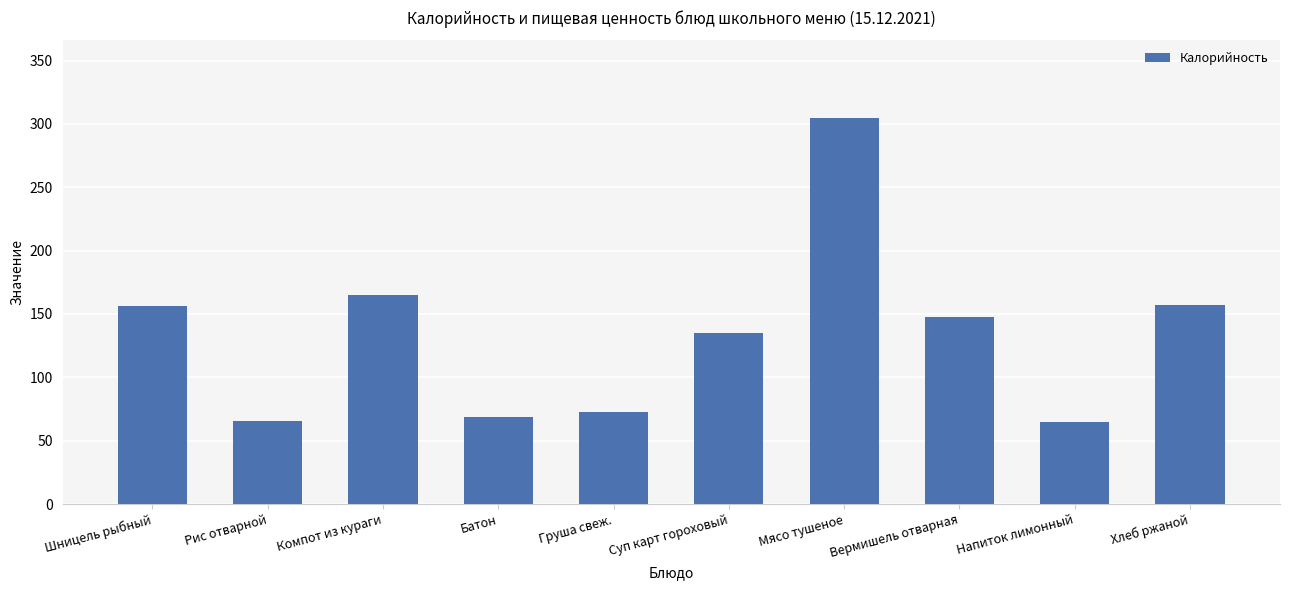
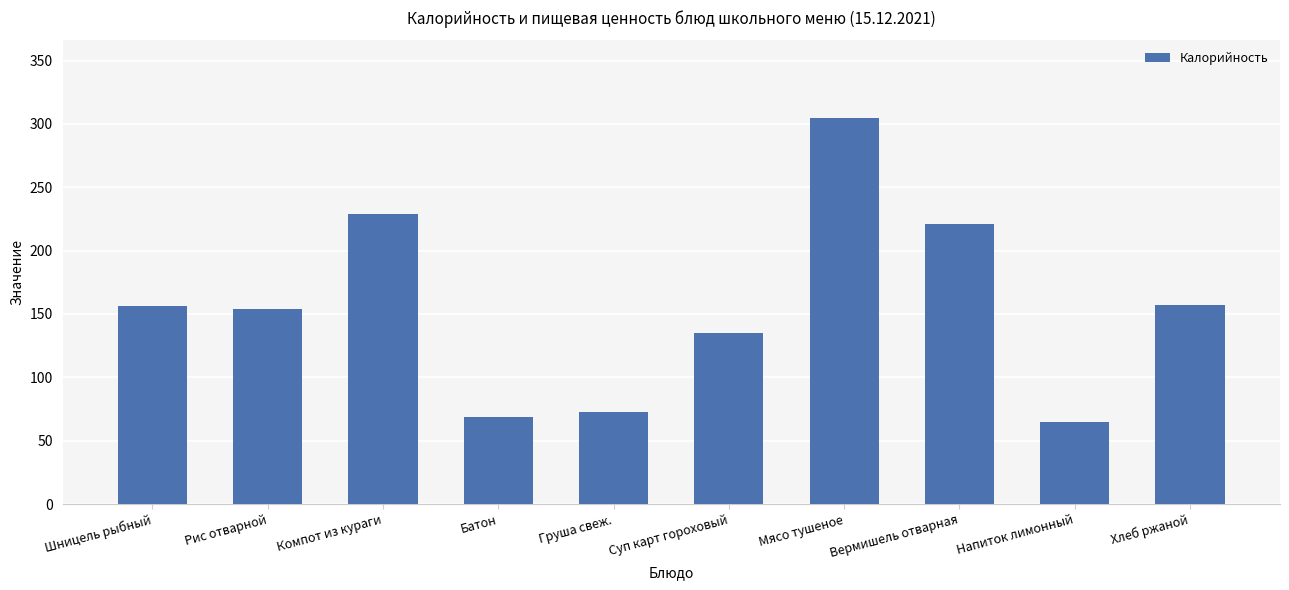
Рис отварной: 66 -> 154
Компот из кураги: 165 -> 229
Вермишель отварная: 148 -> 221
